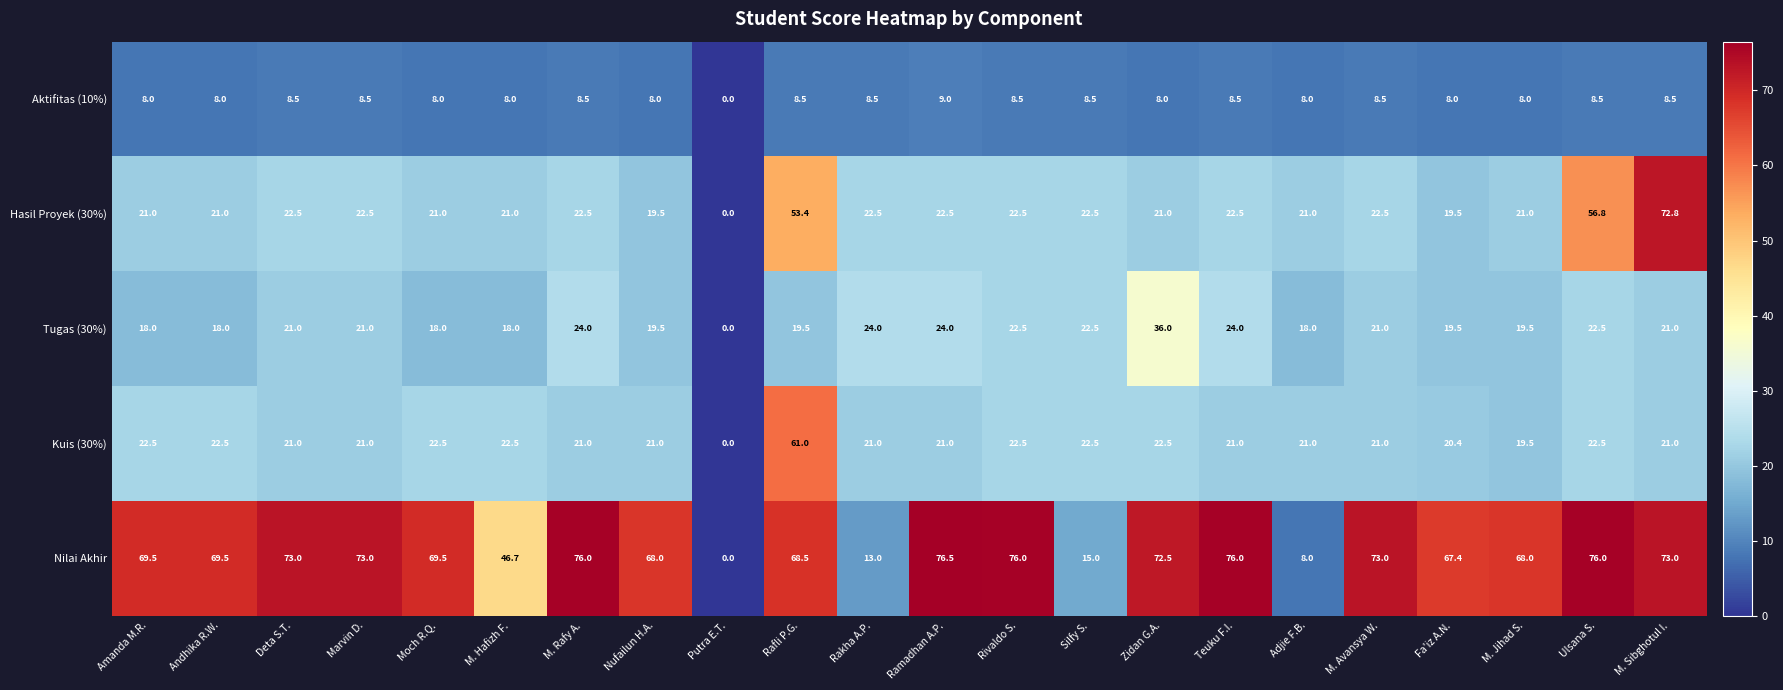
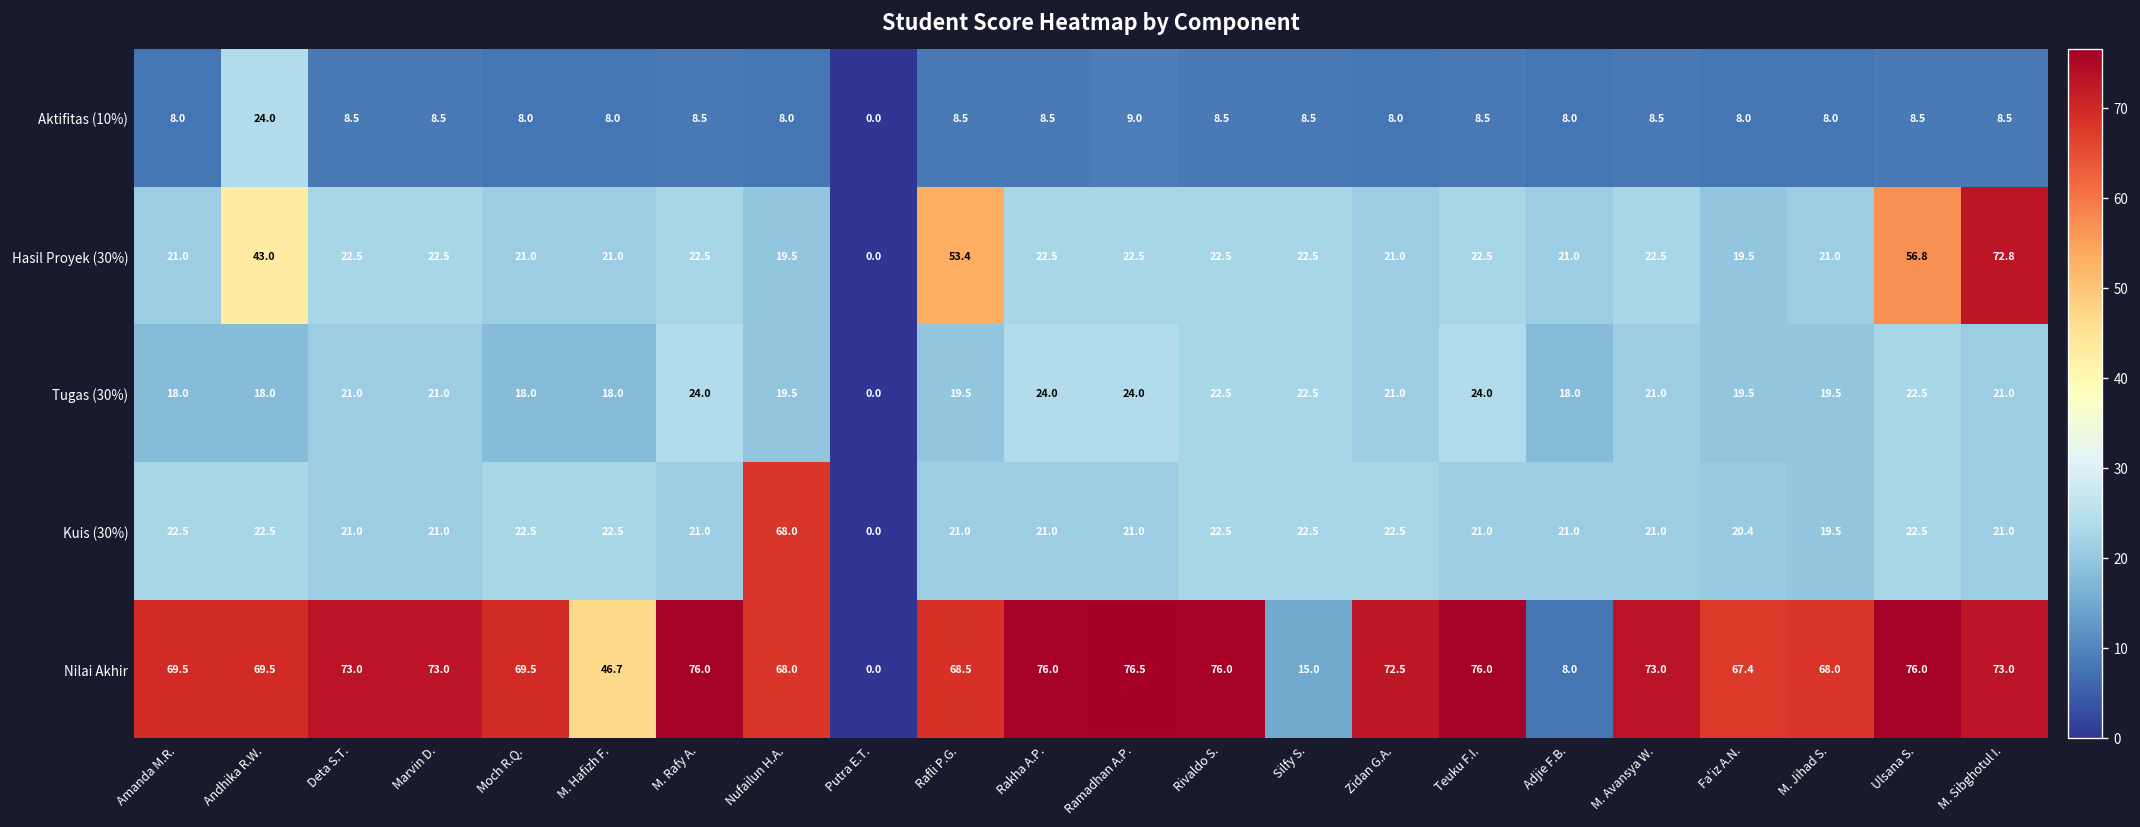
Aktifitas (10%), Andhika R.W.: 8.0 -> 24.0
Hasil Proyek (30%), Andhika R.W.: 21.0 -> 43.0
Tugas (30%), Zidan G.A.: 36.0 -> 21.0
Kuis (30%), Nufailun H.A.: 21.0 -> 68.0
Kuis (30%), Rafli P.G.: 61.0 -> 21.0
Nilai Akhir, Rakha A.P.: 13.0 -> 76.0
